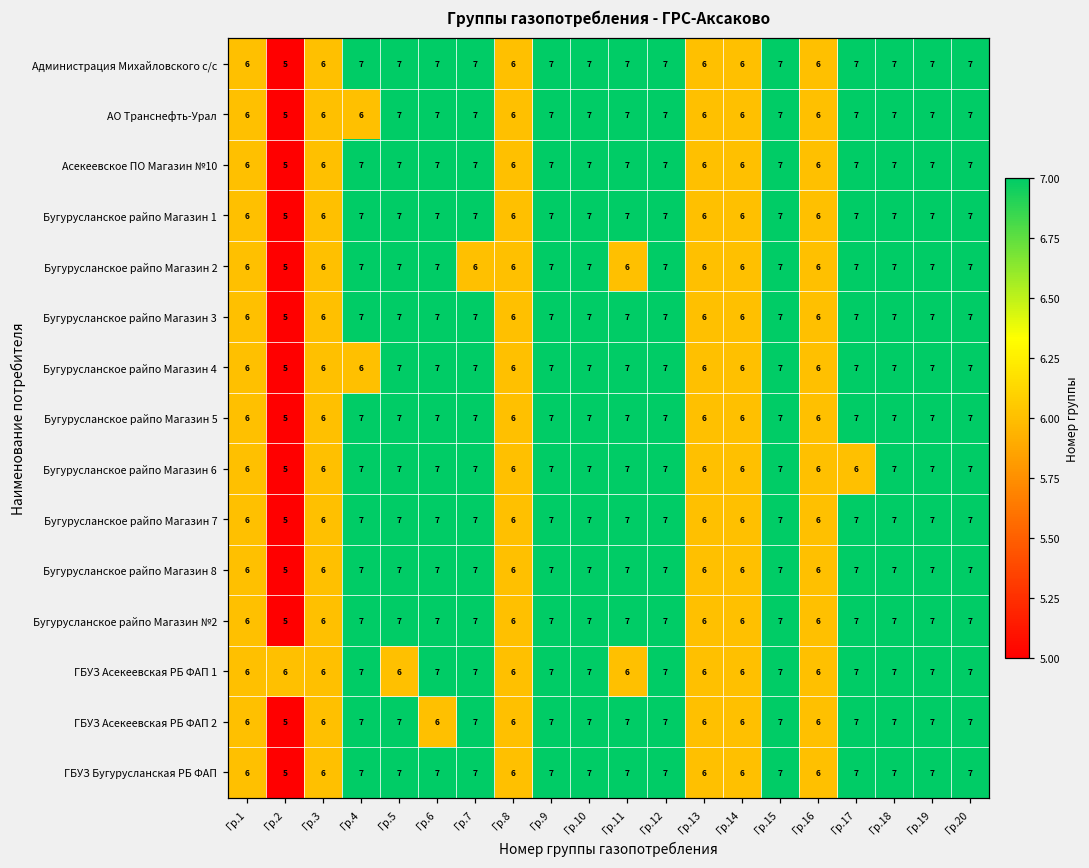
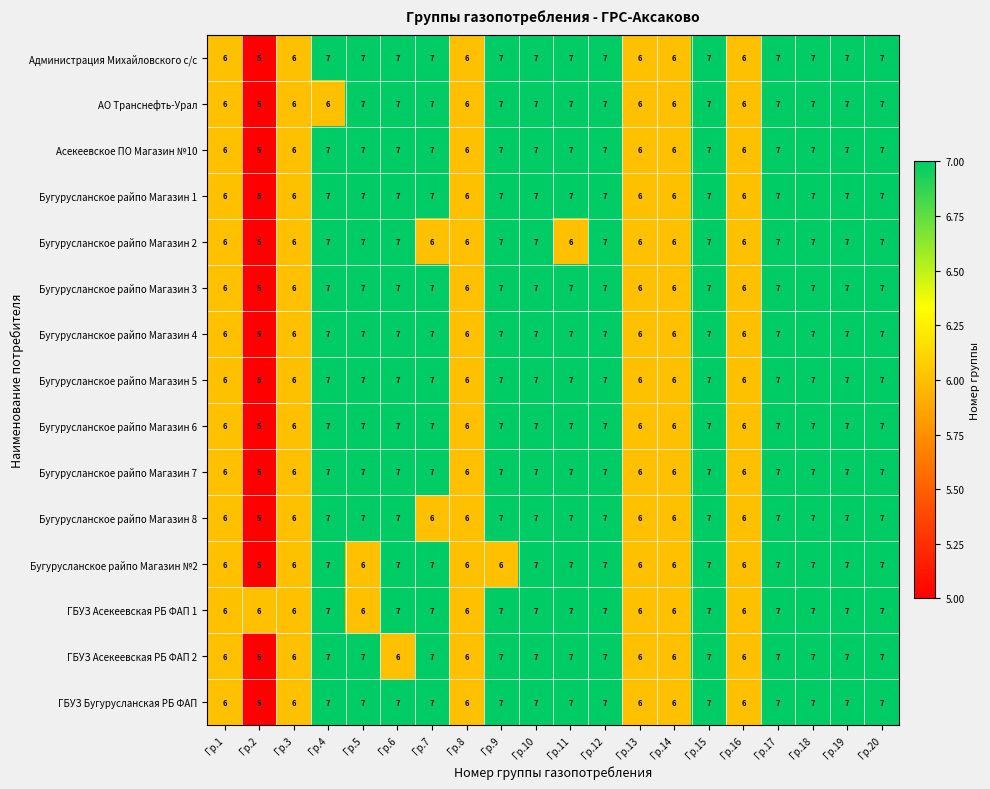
Бугурусланское райпо Магазин 4, Гр.4: 6 -> 7
Бугурусланское райпо Магазин 6, Гр.17: 6 -> 7
Бугурусланское райпо Магазин 8, Гр.7: 7 -> 6
Бугурусланское райпо Магазин №2, Гр.5: 7 -> 6
Бугурусланское райпо Магазин №2, Гр.9: 7 -> 6
ГБУЗ Асекеевская РБ ФАП 1, Гр.11: 6 -> 7
